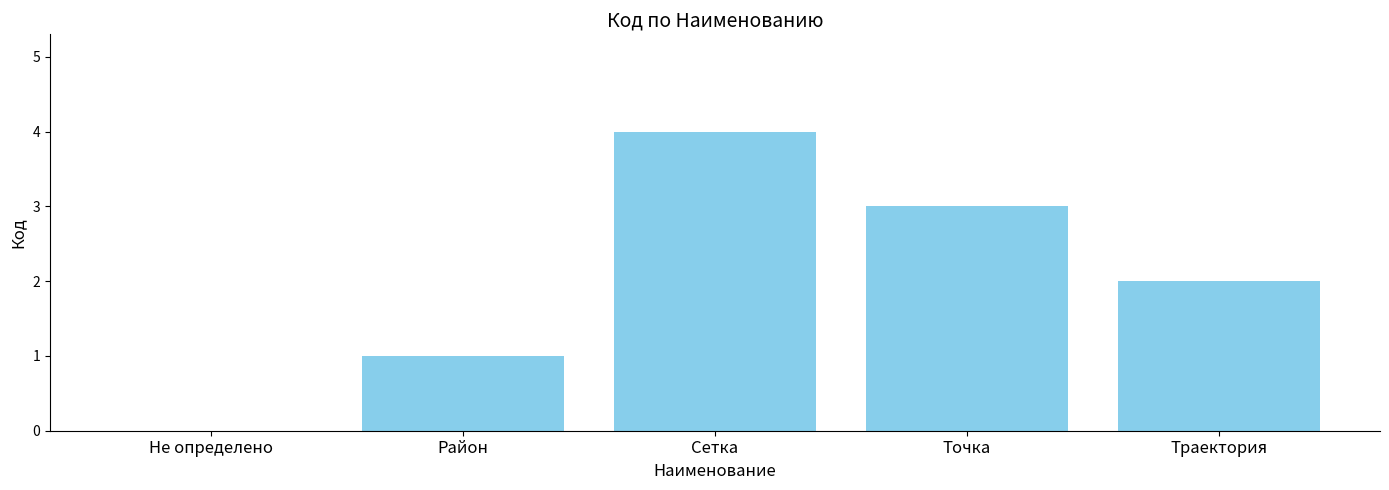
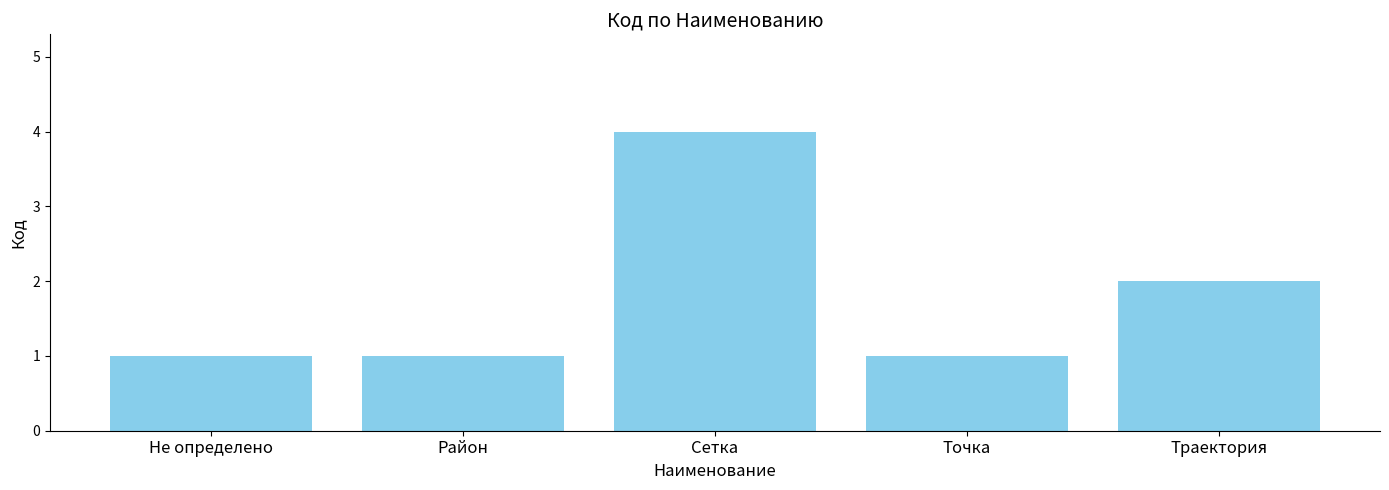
Не определено: 0 -> 1
Точка: 3 -> 1
